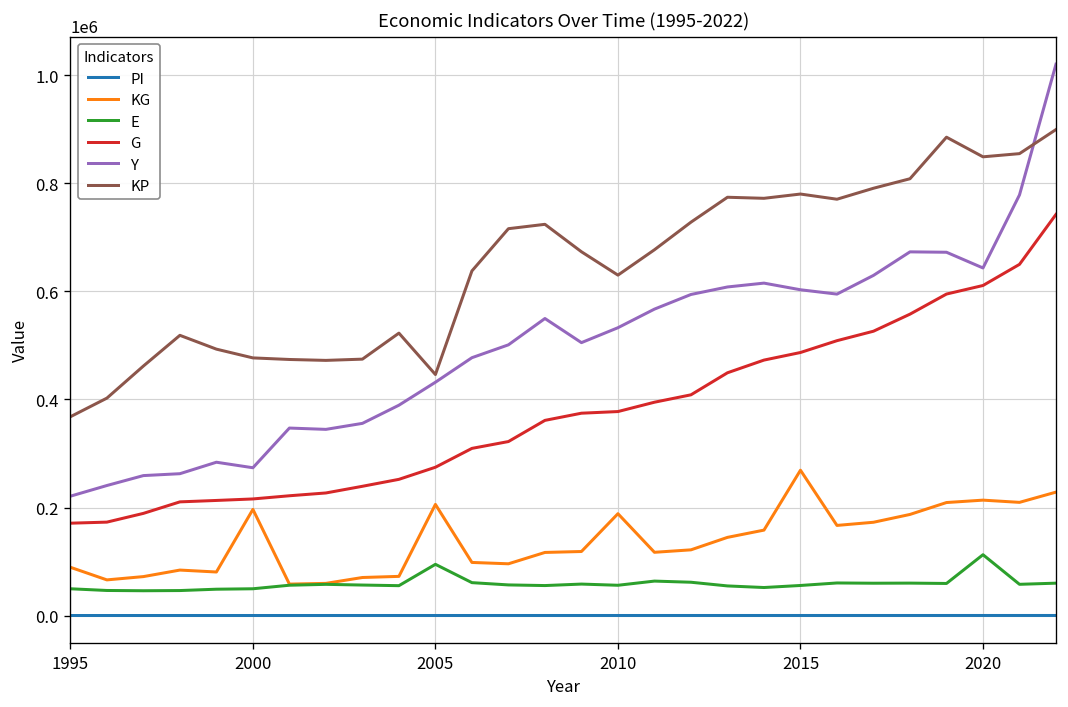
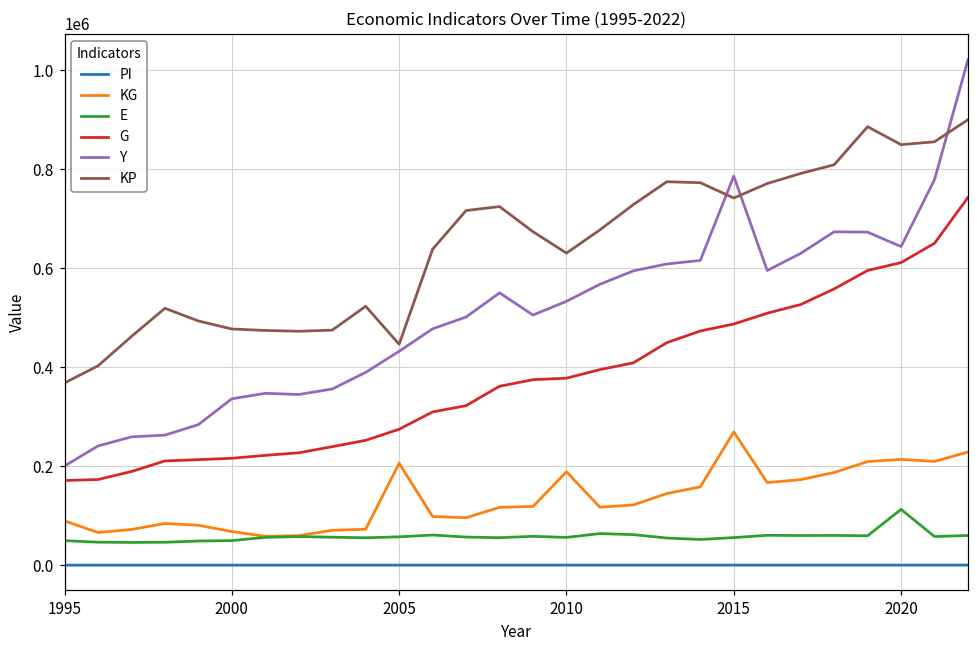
Y, 1995: 220000 -> 200000
KG, 2000: 200000 -> 70000
Y, 2000: 270000 -> 340000
E, 2005: 90000 -> 60000
Y, 2015: 600000 -> 790000
KP, 2015: 780000 -> 740000
